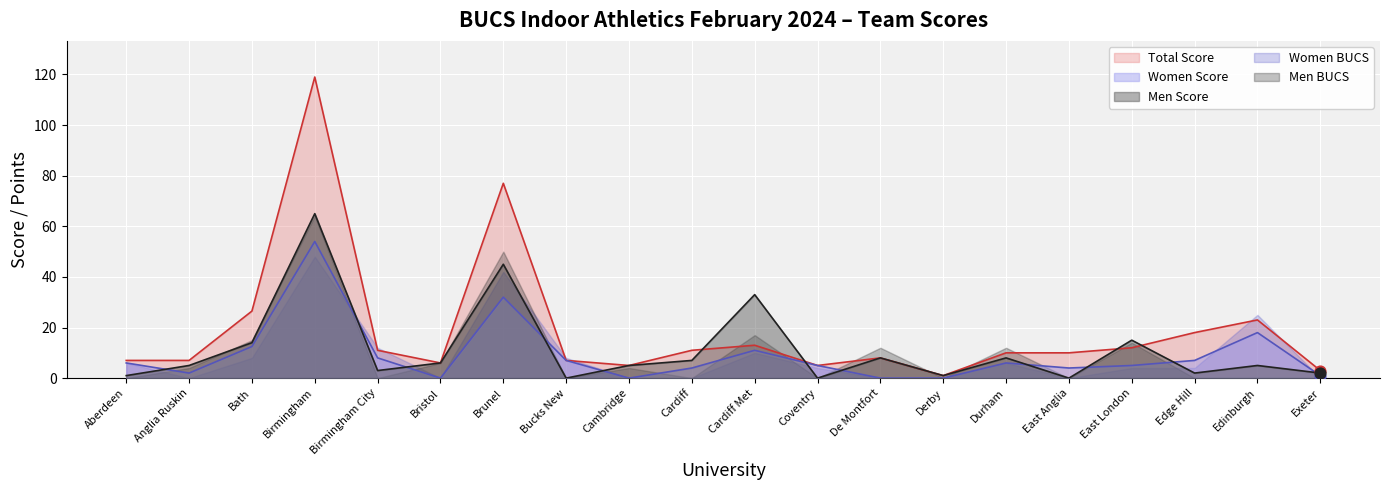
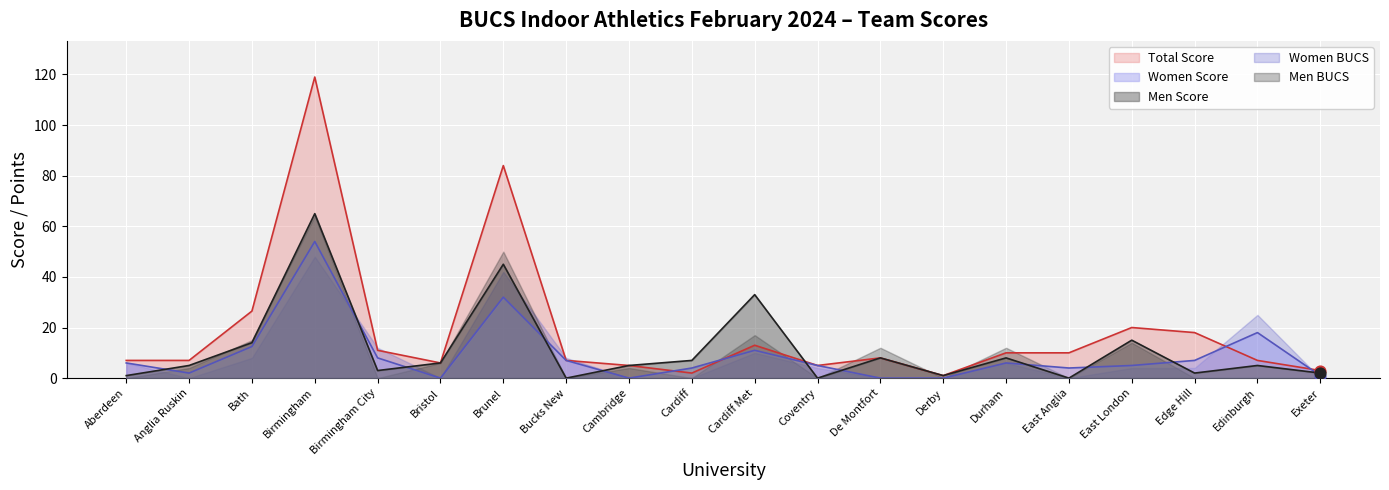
Total Score, Brunel: 77 -> 84
Total Score, Cardiff: 11 -> 2
Total Score, East London: 12 -> 20
Total Score, Edinburgh: 23 -> 7
